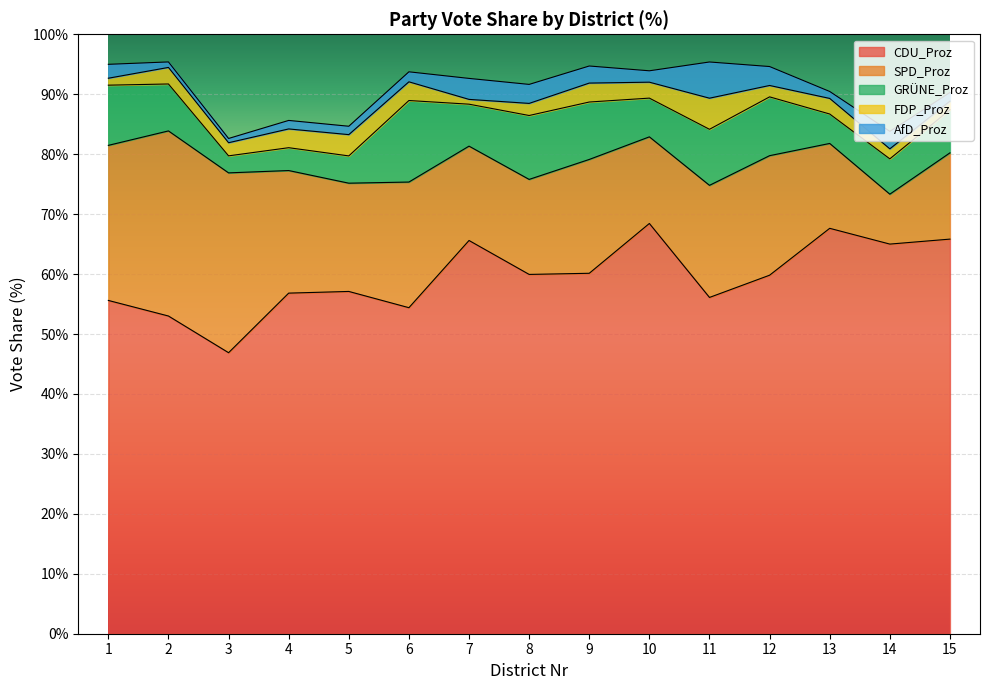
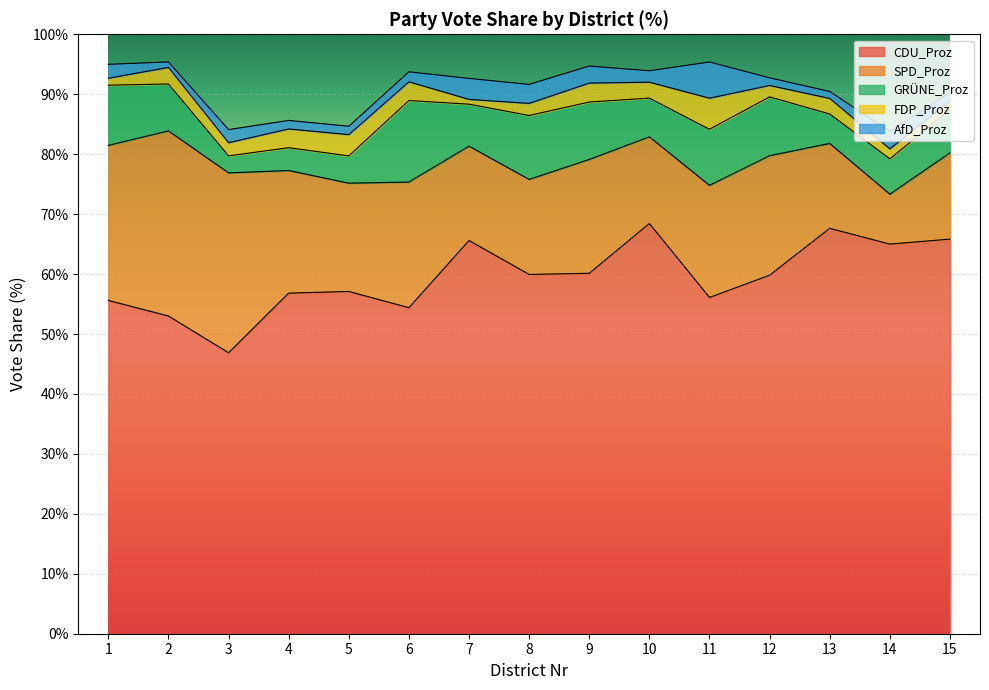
AfD_Proz, 3: 1% -> 2%
AfD_Proz, 12: 3% -> 1%
